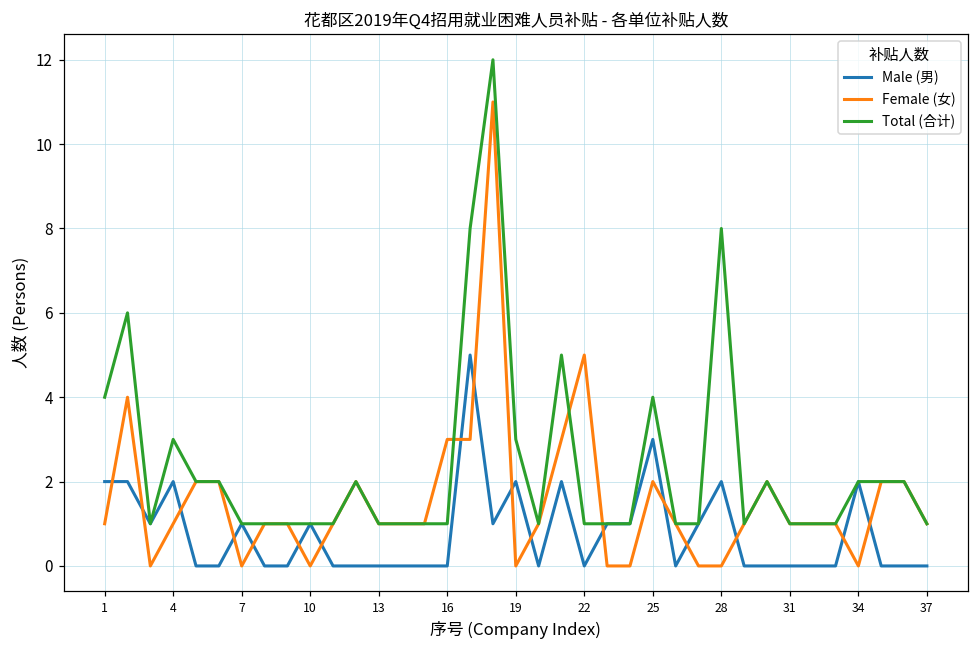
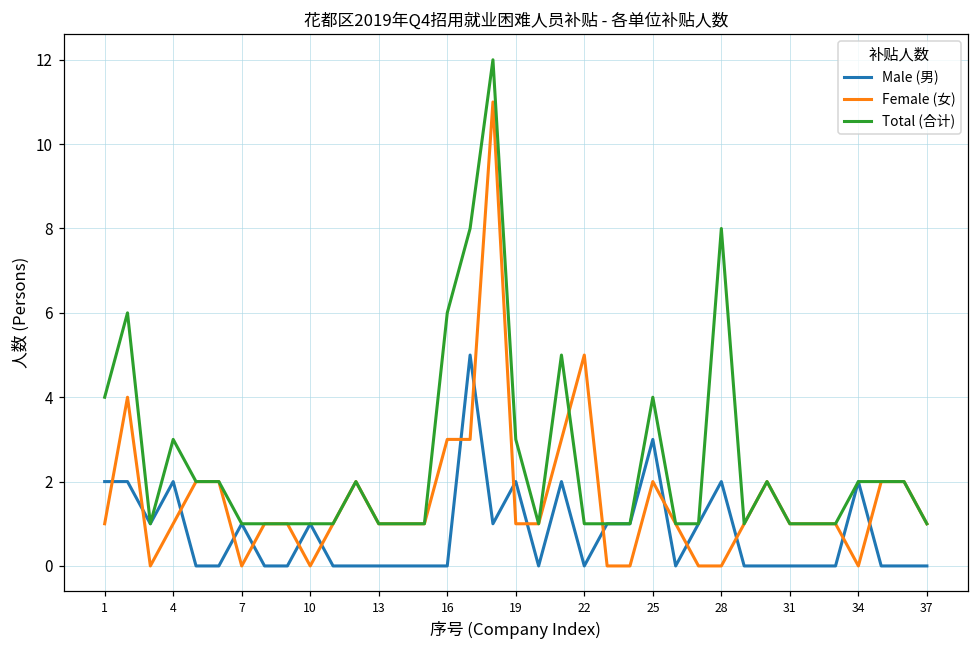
Total (合计), 16: 1 -> 6
Female (女), 19: 0 -> 1
